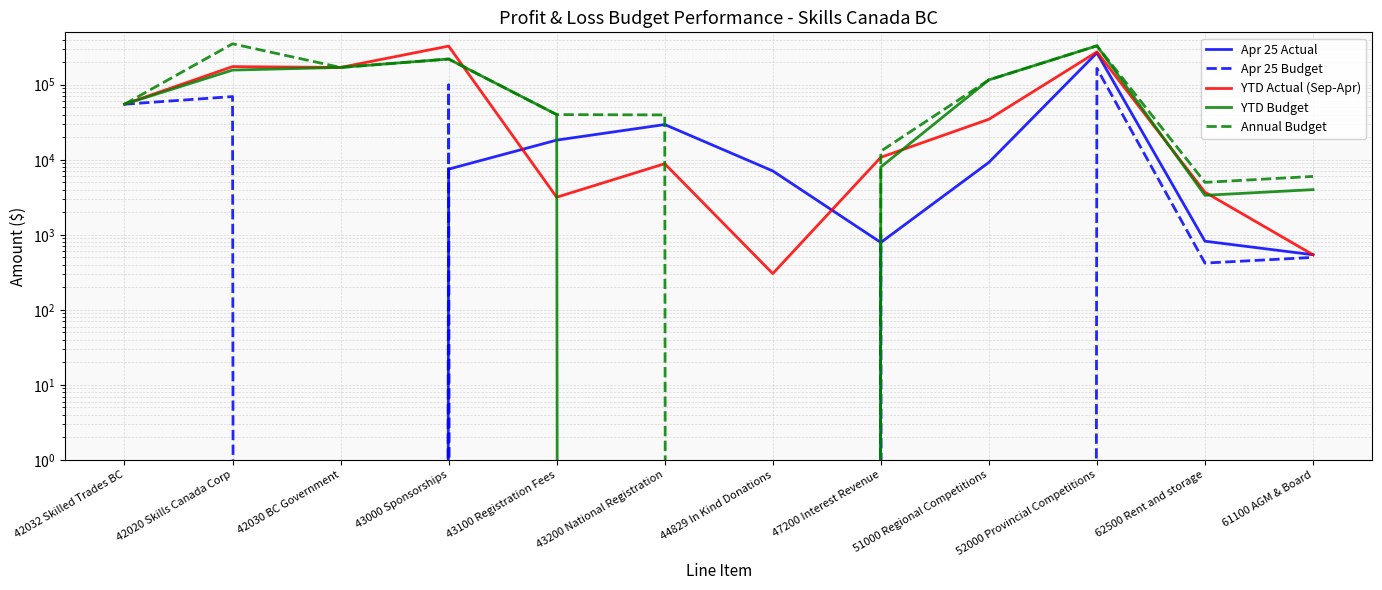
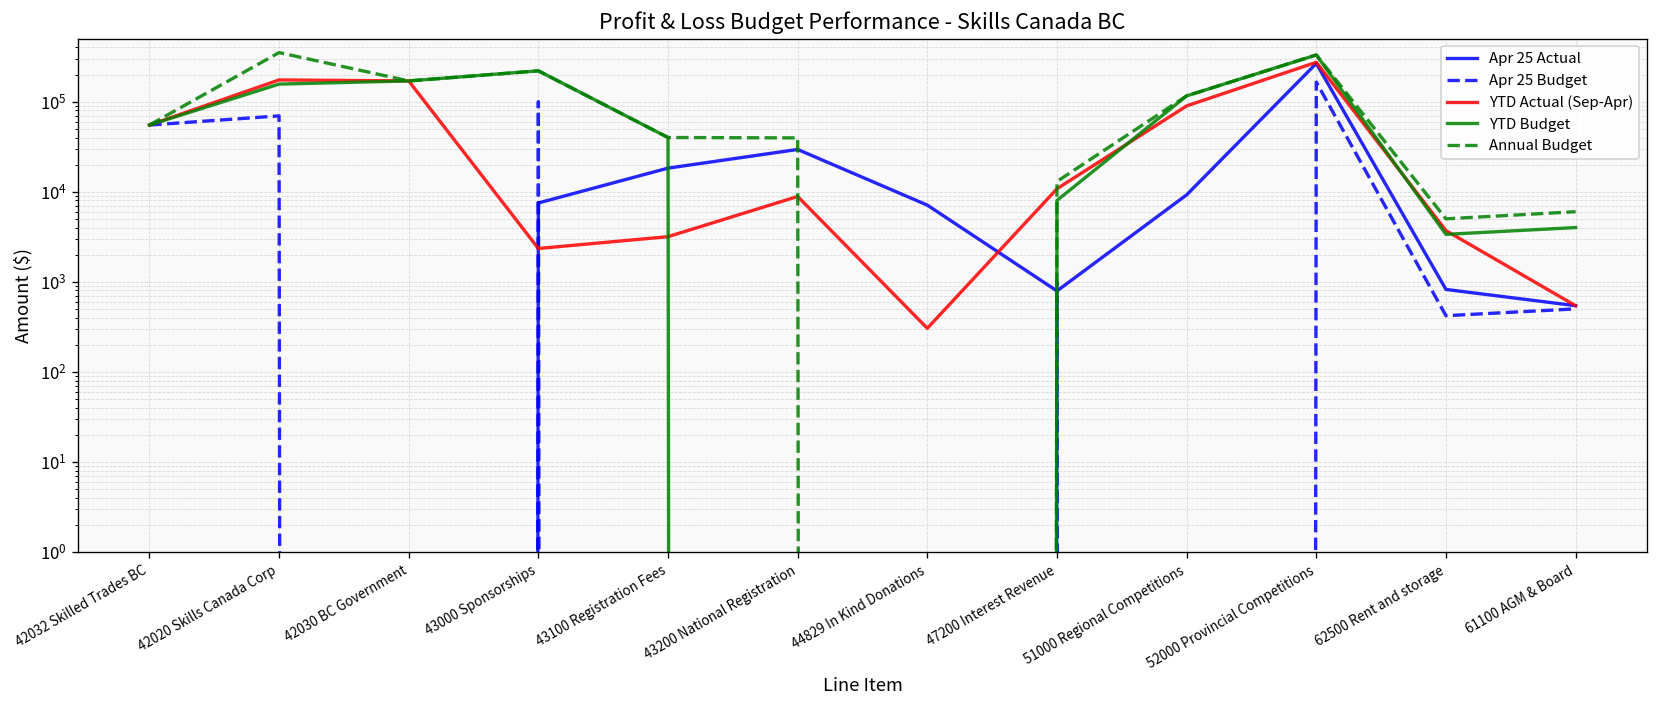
YTD Actual (Sep-Apr), 43000 Sponsorships: 300000 -> 2300
YTD Actual (Sep-Apr), 51000 Regional Competitions: 30000 -> 90000
